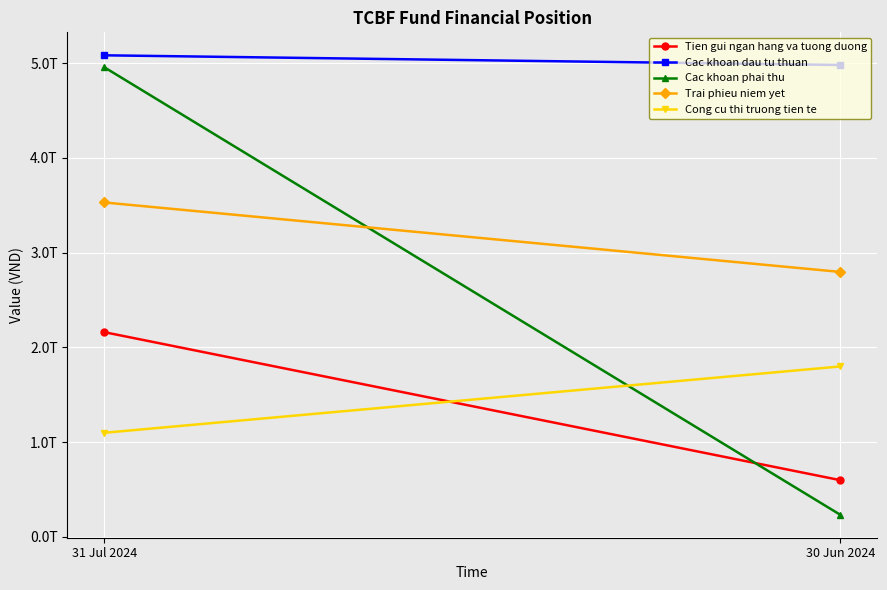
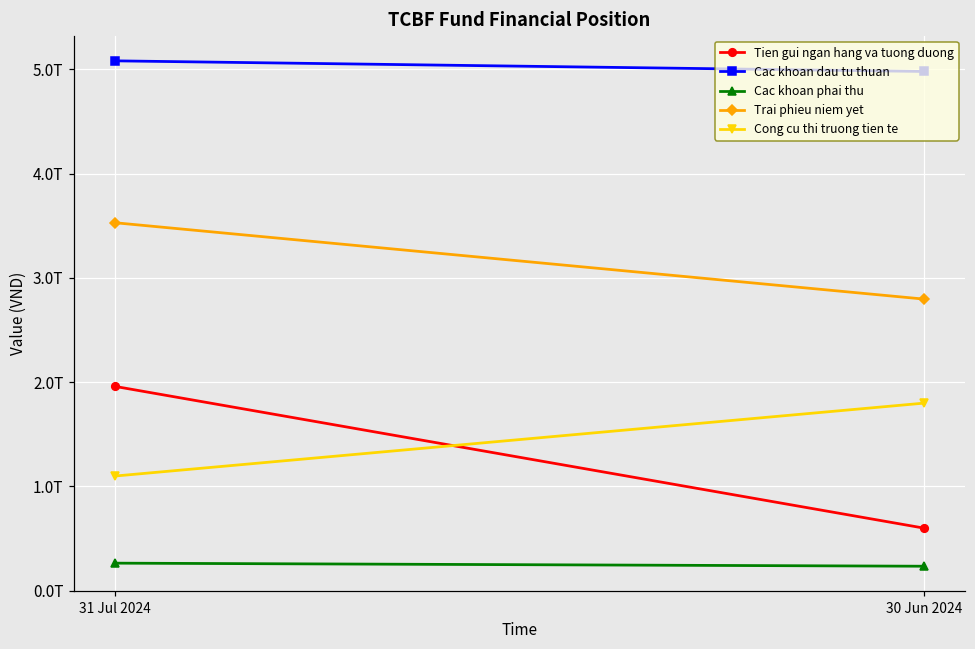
Tien gui ngan hang va tuong duong, 31 Jul 2024: 2.2T -> 2.0T
Cac khoan phai thu, 31 Jul 2024: 5.0T -> 0.3T
